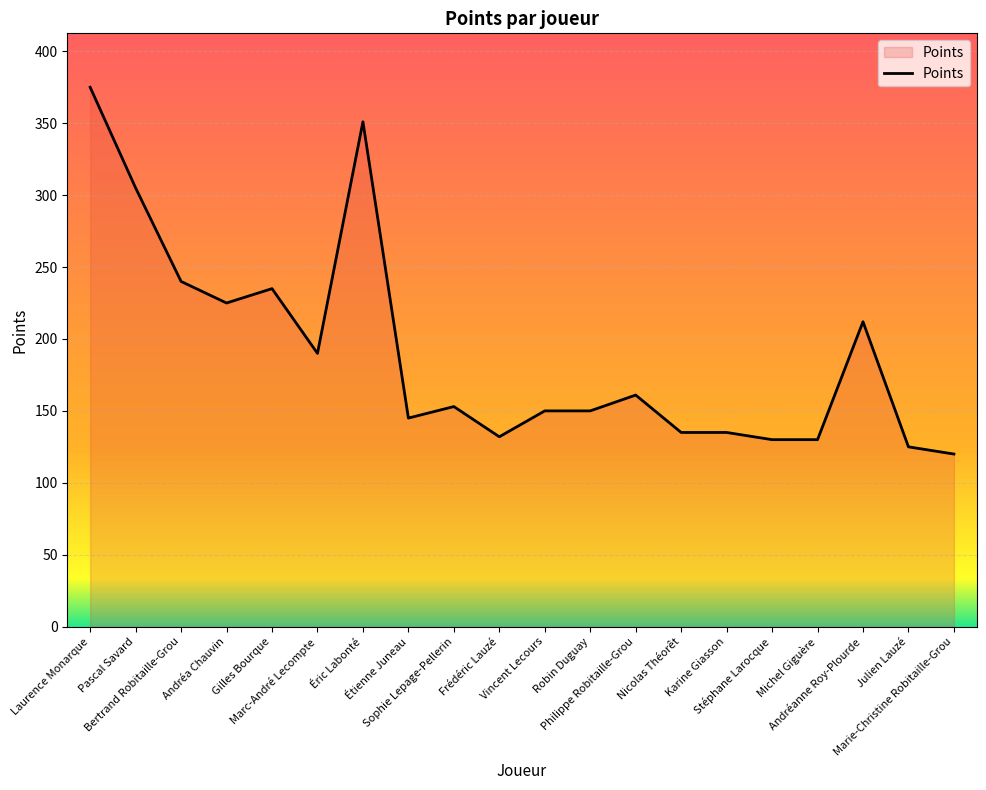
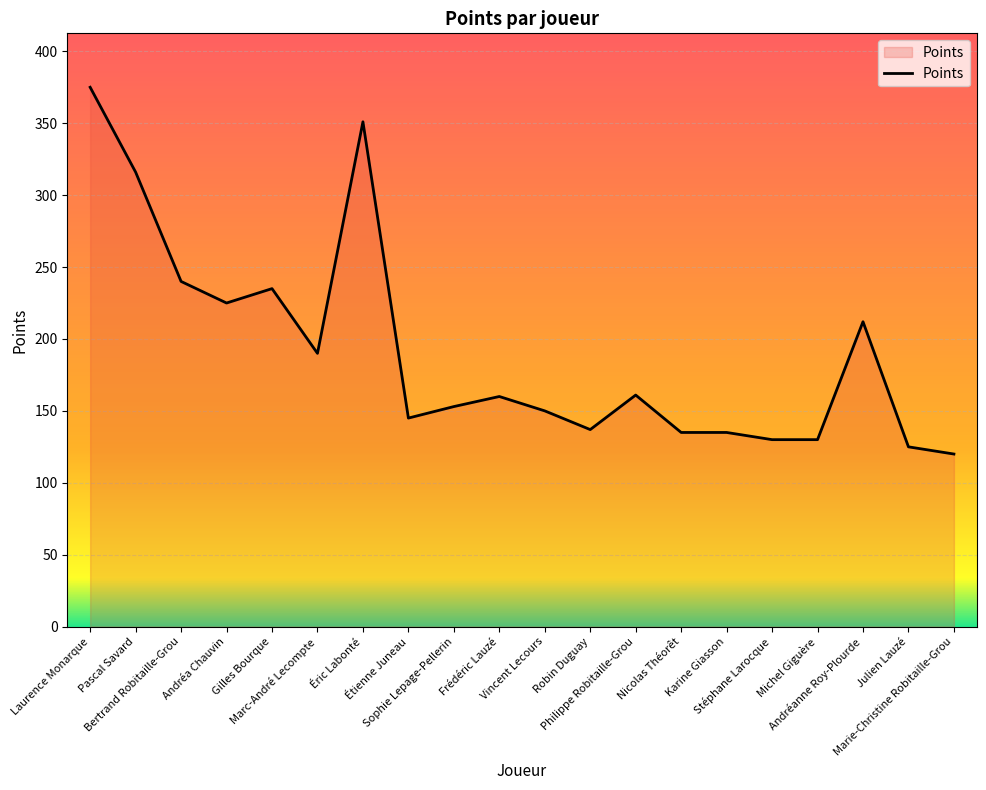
Pascal Savard: 305 -> 316
Frédéric Lauzé: 132 -> 160
Robin Duguay: 150 -> 137
